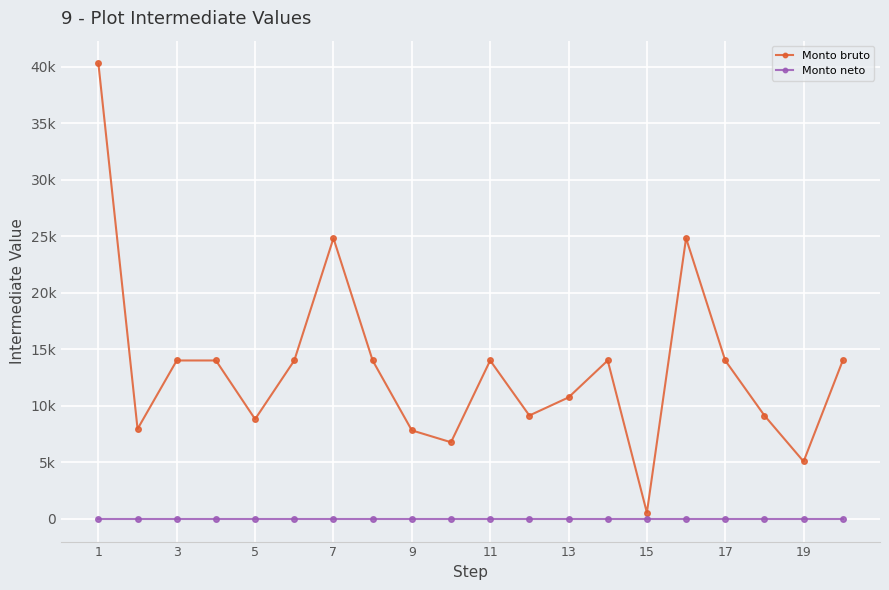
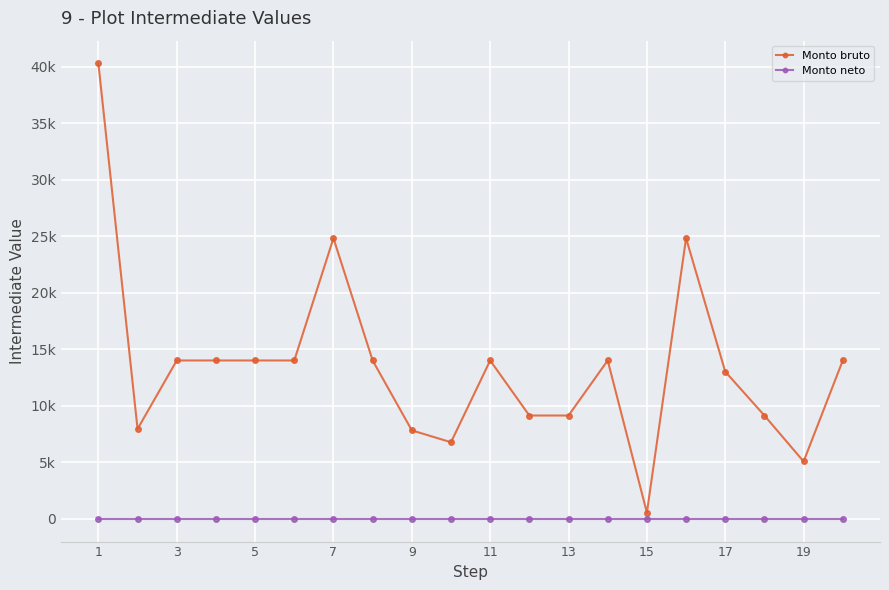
Monto bruto, 5: 8800 -> 14000
Monto bruto, 13: 10700 -> 9100
Monto bruto, 17: 14000 -> 13000
